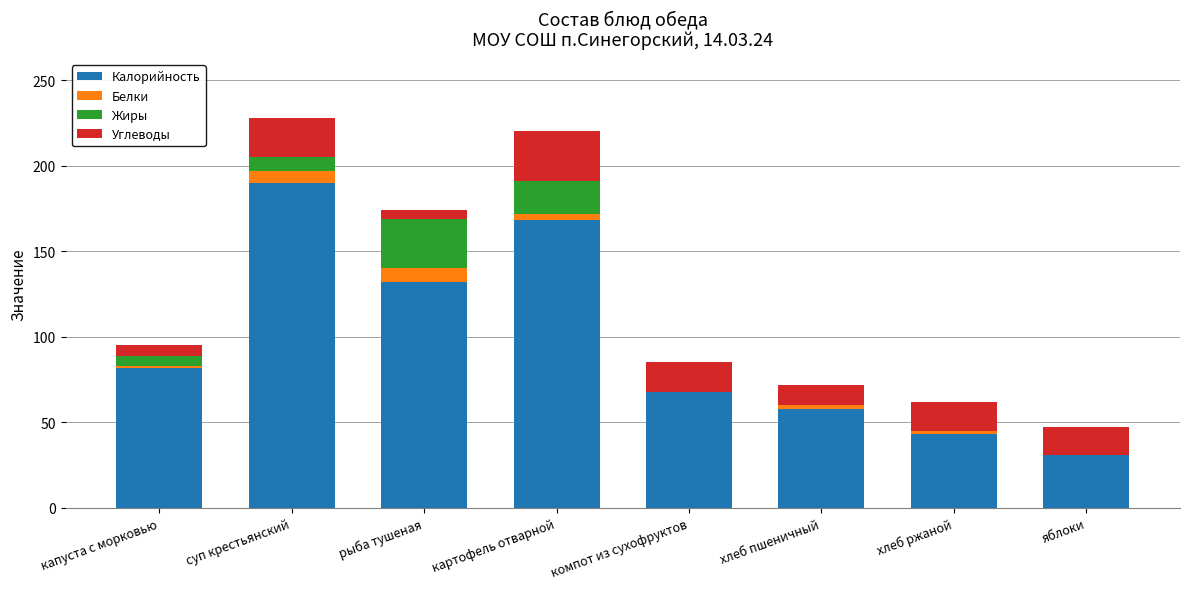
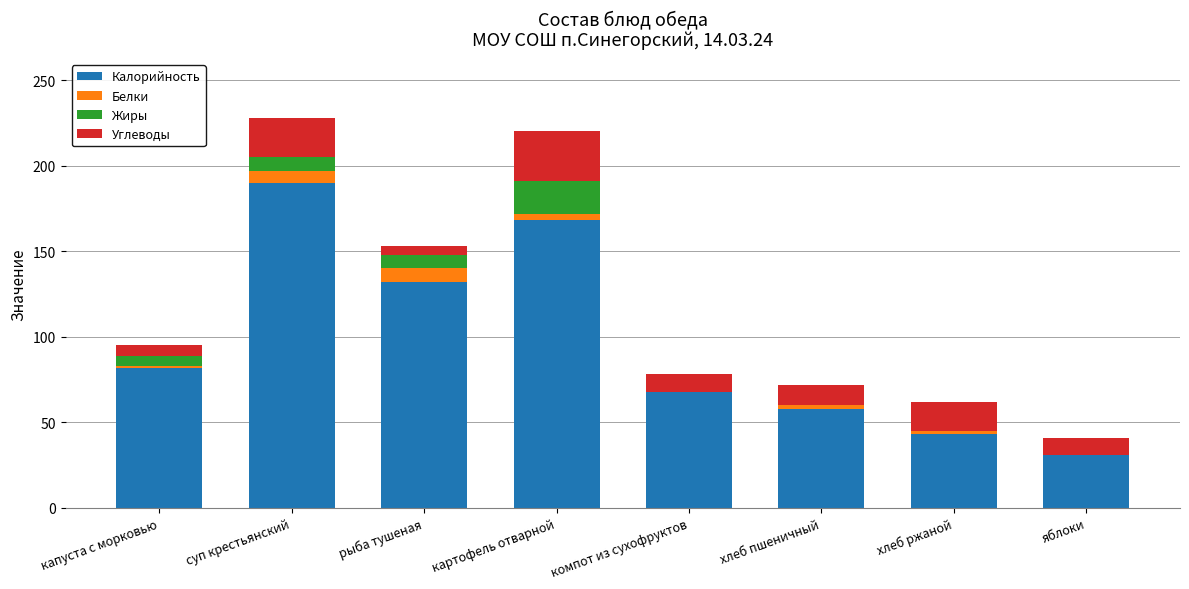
Жиры, рыба тушеная: 29 -> 8
Углеводы, компот из сухофруктов: 17 -> 10
Углеводы, яблоки: 16 -> 10
